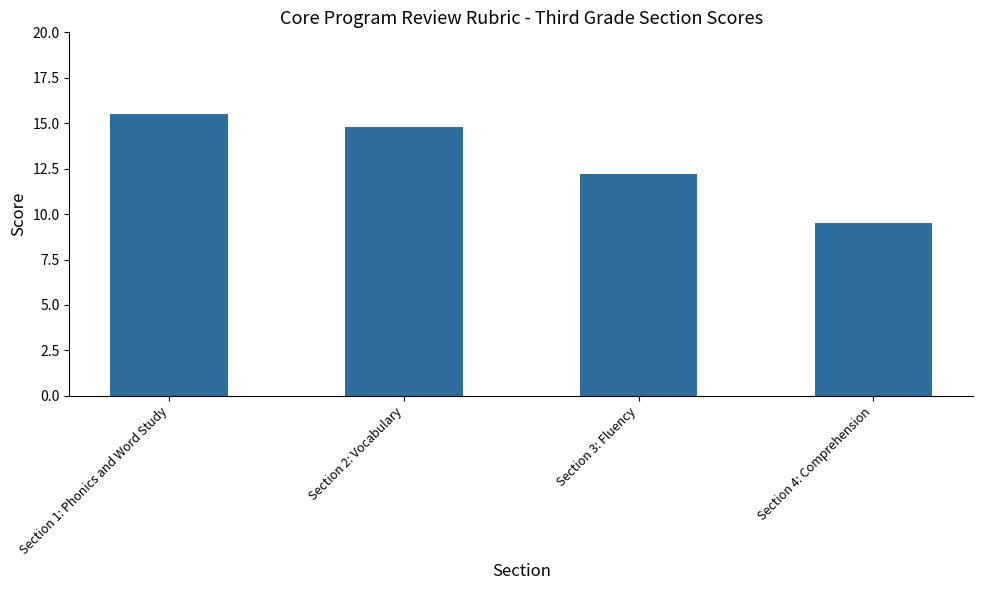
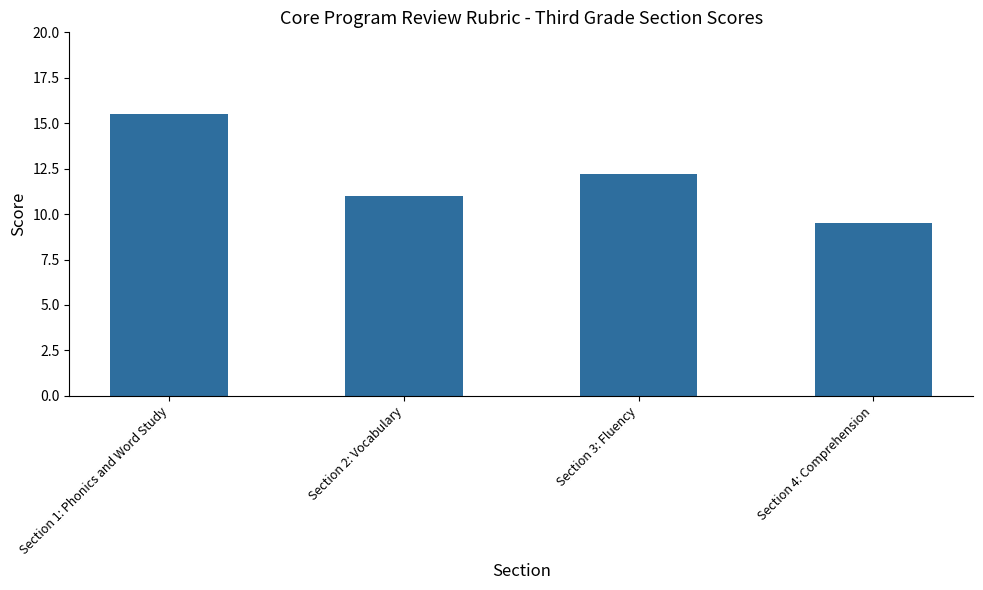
Section 2: Vocabulary: 14.8 -> 11.0
